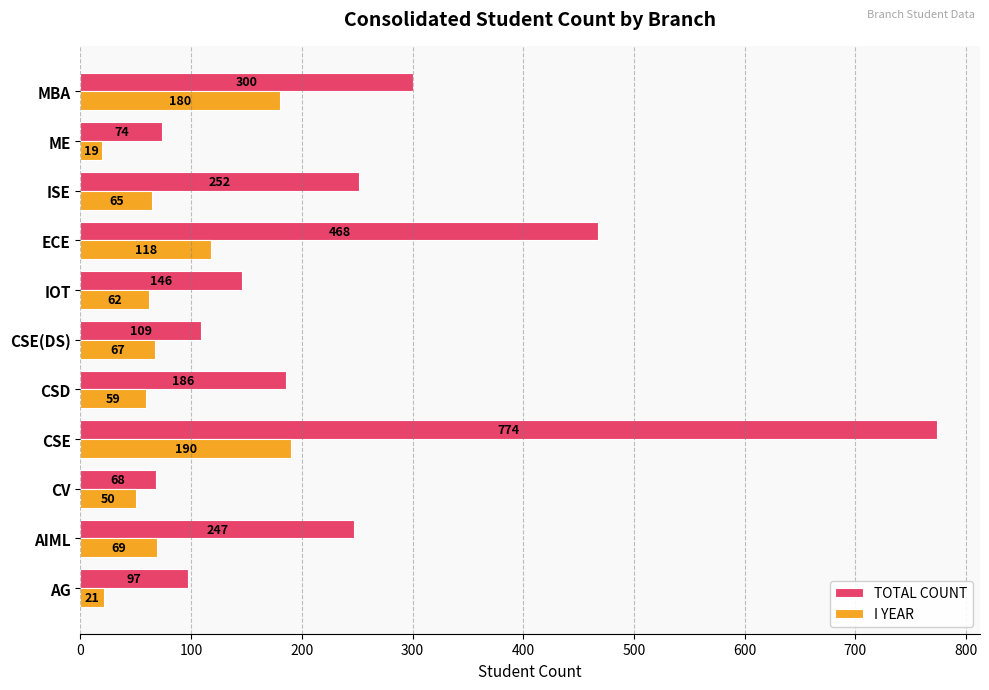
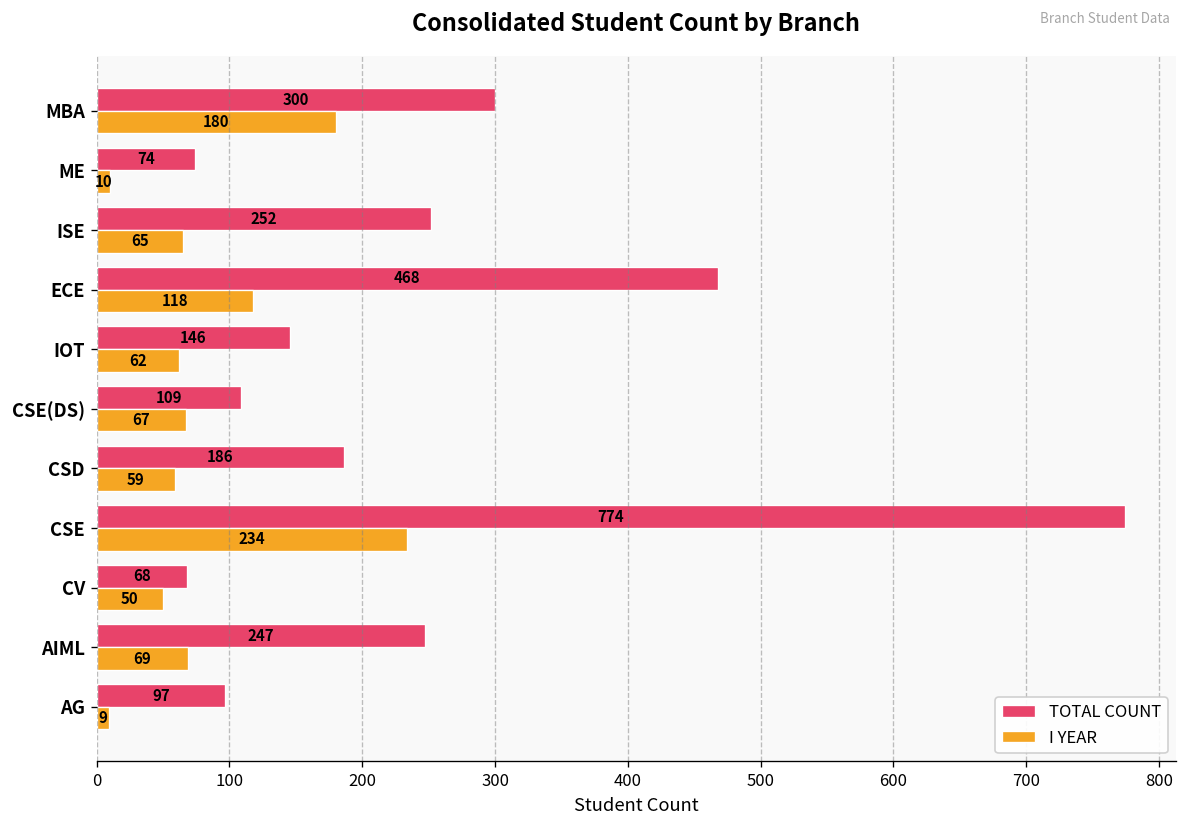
I YEAR, ME: 19 -> 10
I YEAR, CSE: 190 -> 234
I YEAR, AG: 21 -> 9
